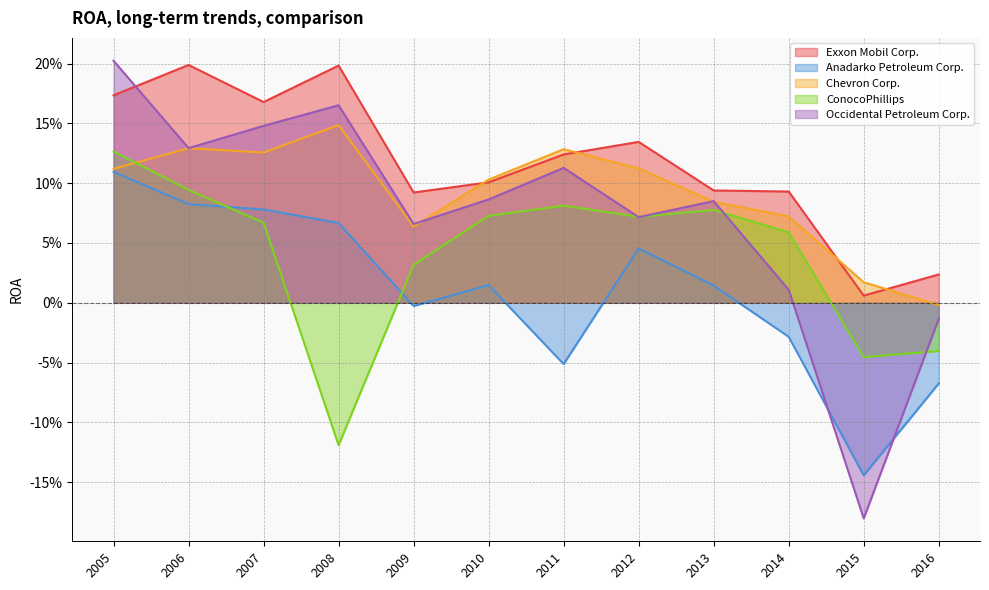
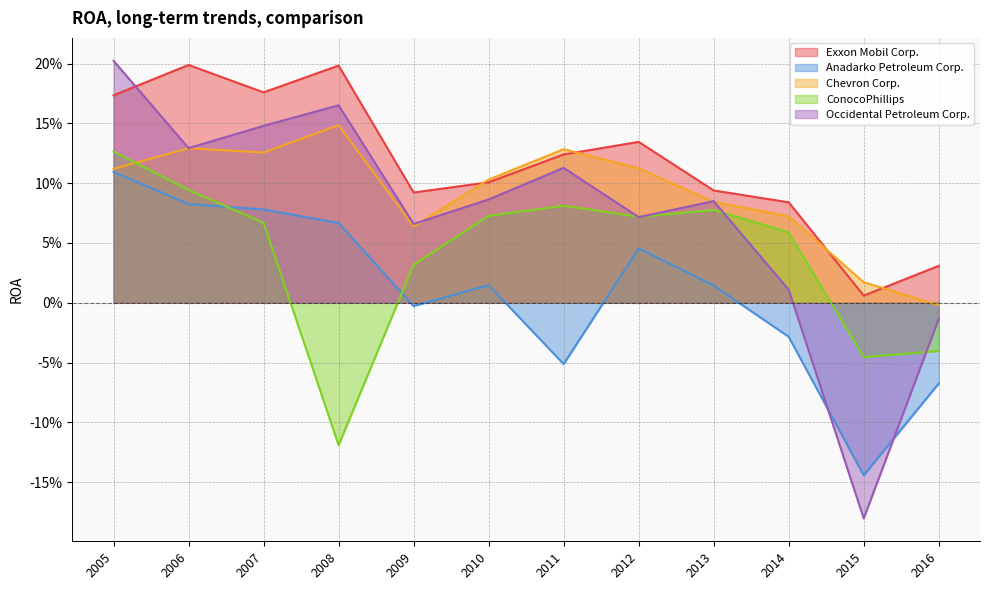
Exxon Mobil Corp., 2007: 16.8% -> 17.6%
Exxon Mobil Corp., 2014: 9.3% -> 8.4%
Exxon Mobil Corp., 2016: 2.4% -> 3.1%
